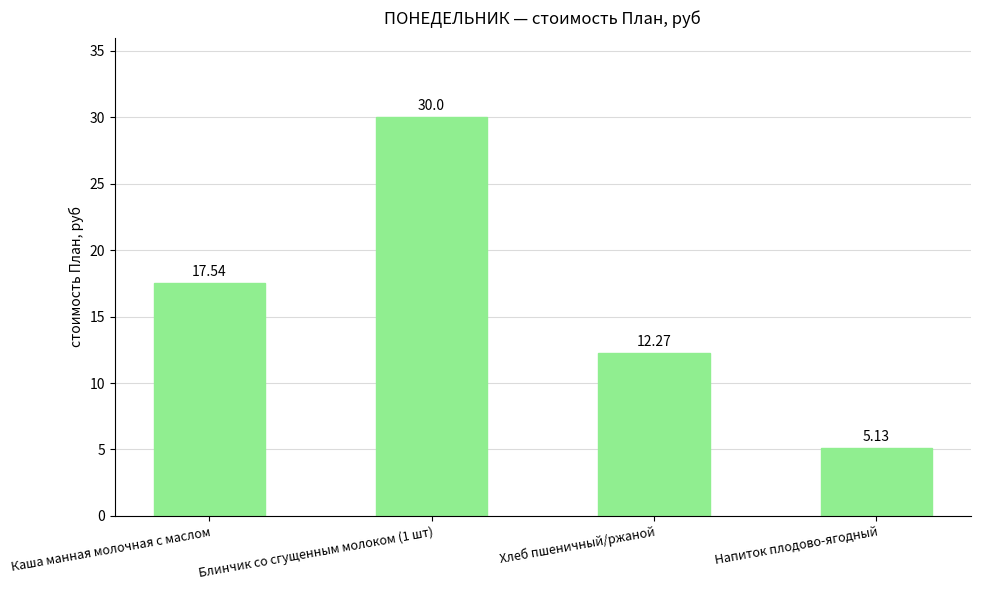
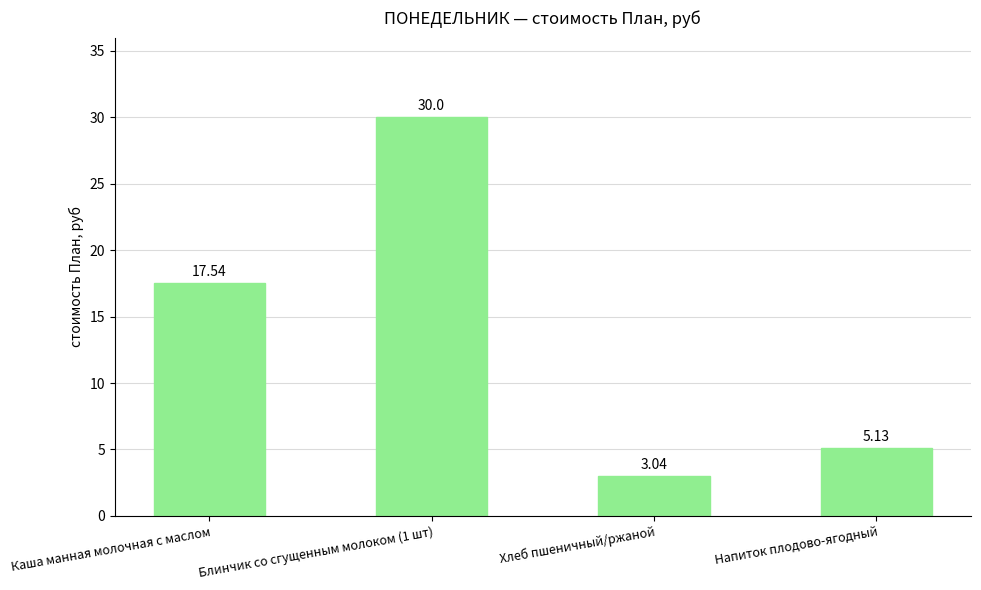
Хлеб пшеничный/ржаной: 12.27 -> 3.04
